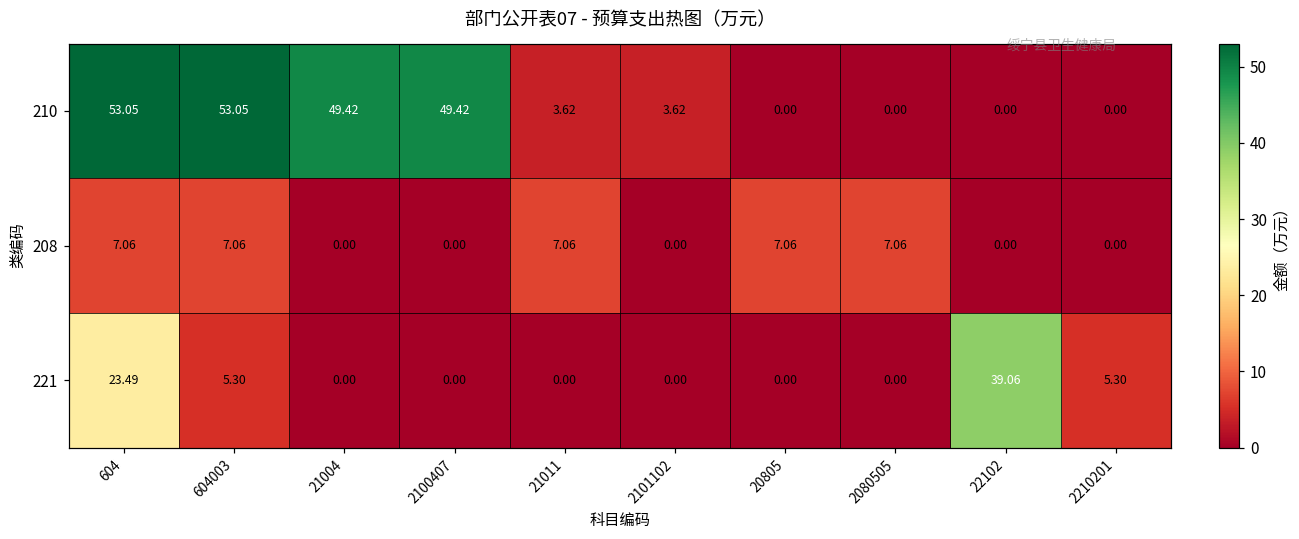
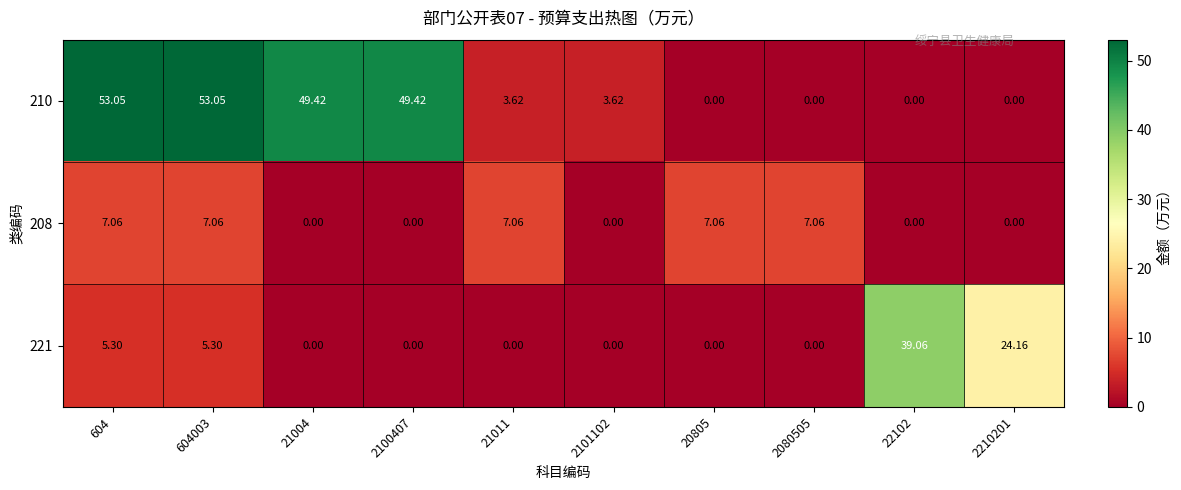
221, 604: 23.49 -> 5.30
221, 2210201: 5.30 -> 24.16
